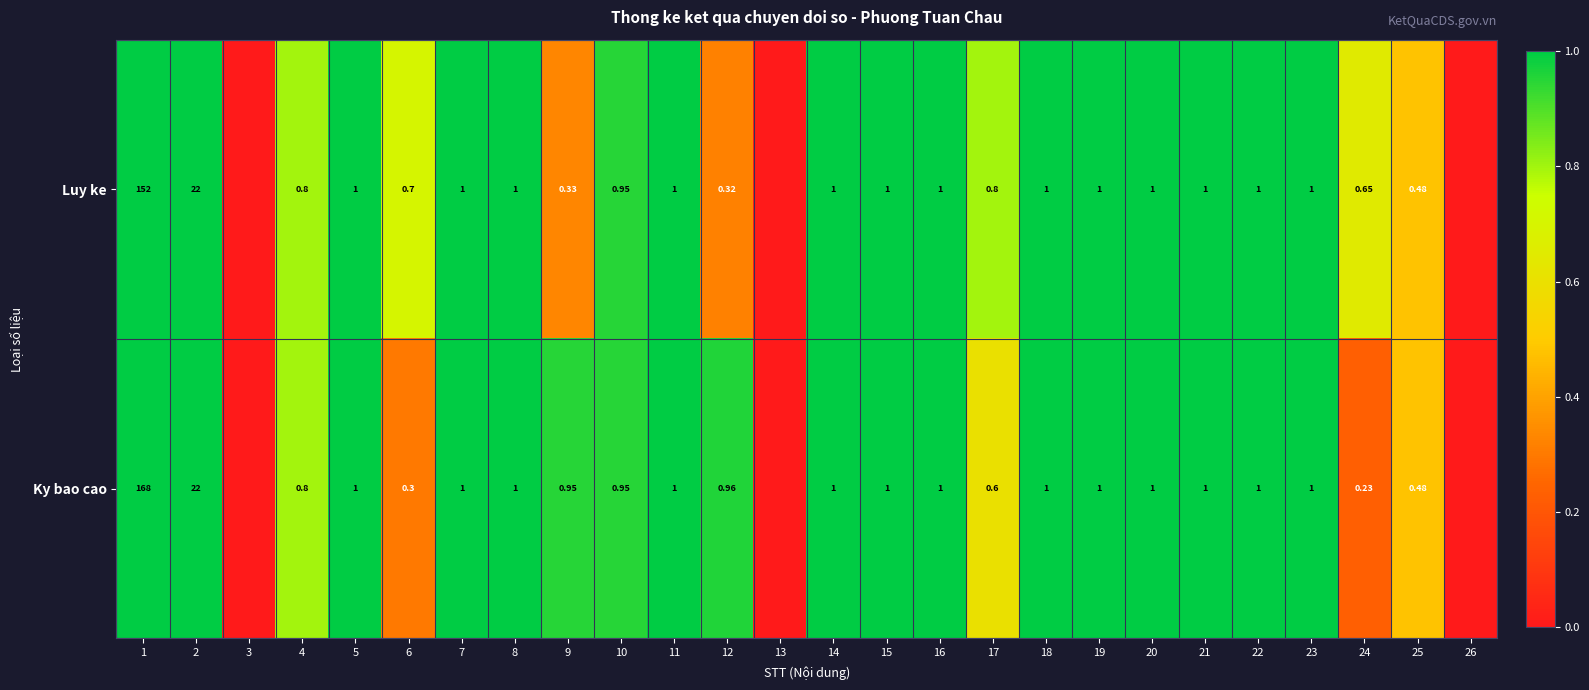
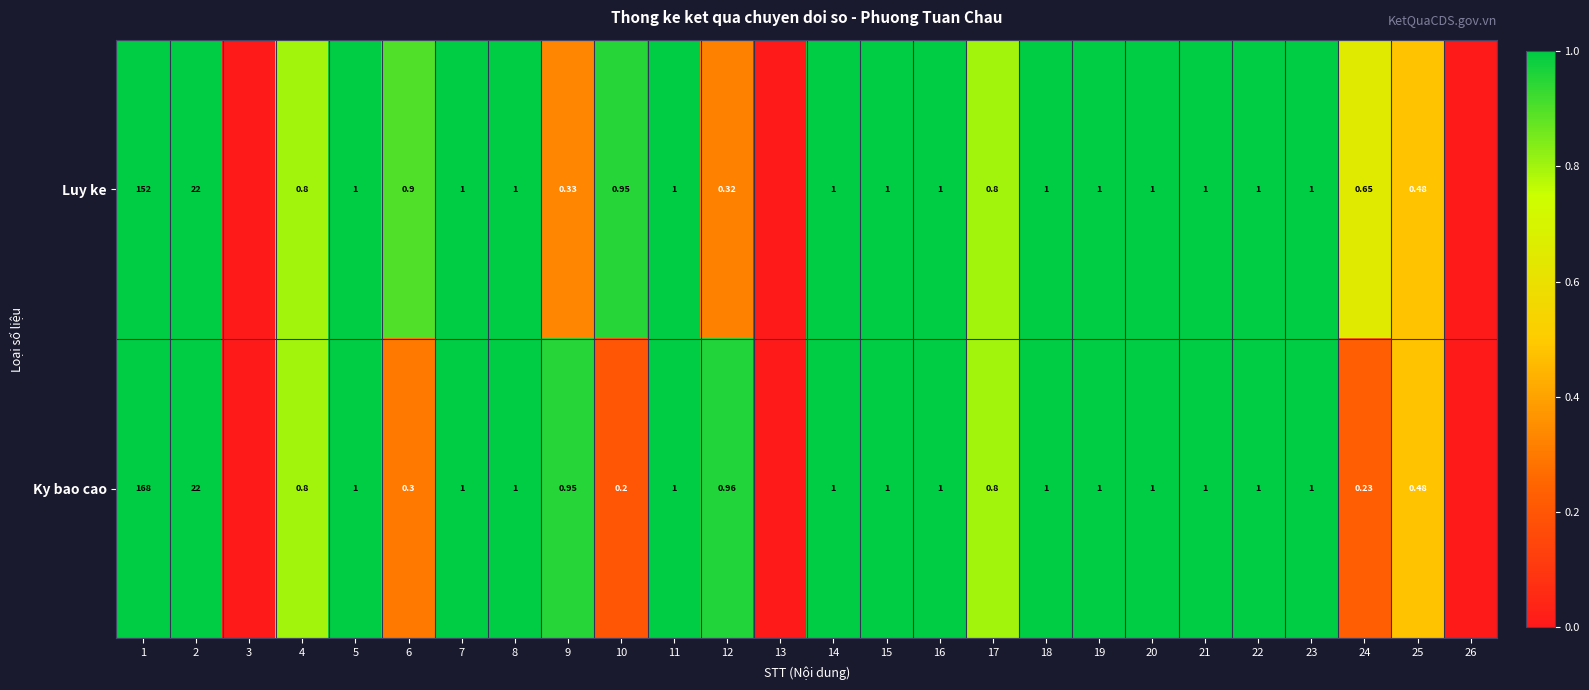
Luy ke, 6: 0.7 -> 0.9
Ky bao cao, 10: 0.95 -> 0.2
Ky bao cao, 17: 0.6 -> 0.8
